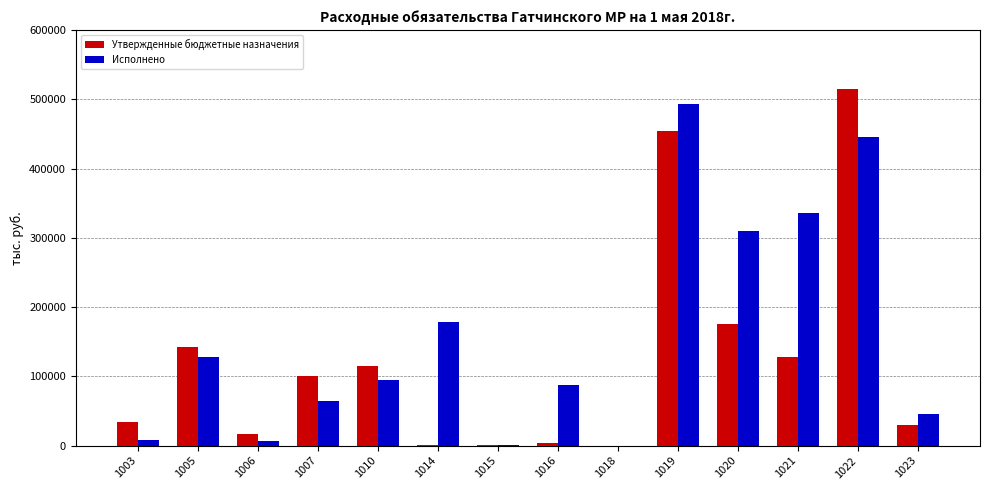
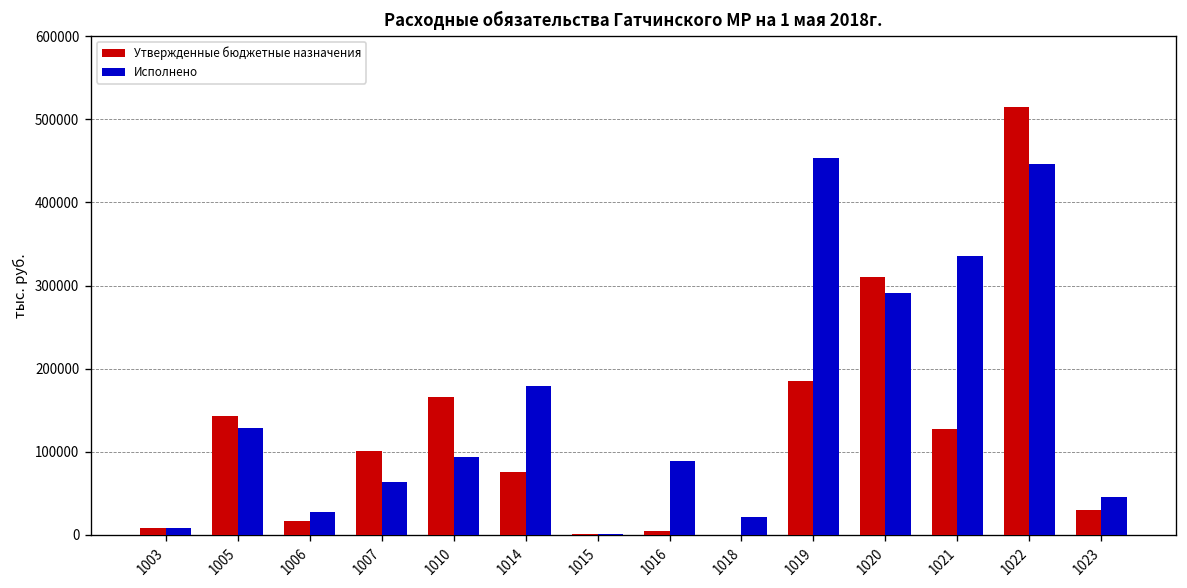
Утвержденные бюджетные назначения, 1003: 30000 -> 10000
Исполнено, 1006: 10000 -> 30000
Утвержденные бюджетные назначения, 1010: 120000 -> 170000
Утвержденные бюджетные назначения, 1014: 0 -> 80000
Исполнено, 1018: 0 -> 20000
Утвержденные бюджетные назначения, 1019: 450000 -> 180000
Исполнено, 1019: 490000 -> 450000
Утвержденные бюджетные назначения, 1020: 180000 -> 310000
Исполнено, 1020: 310000 -> 290000
